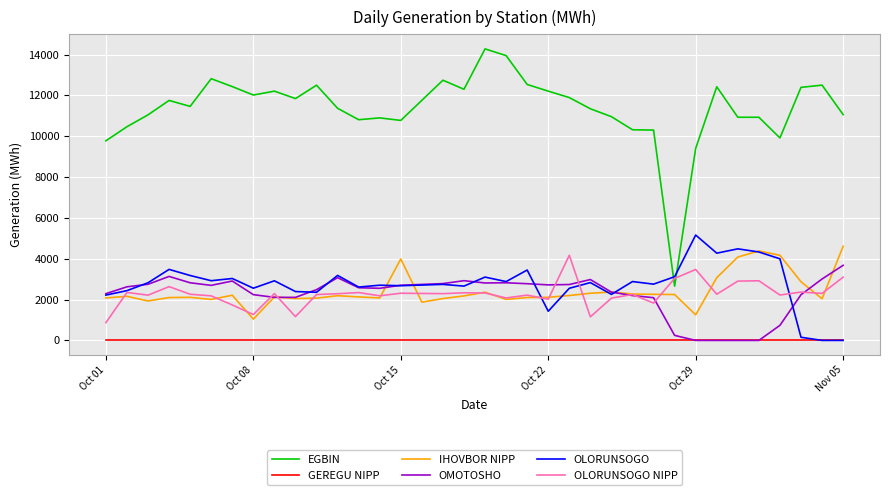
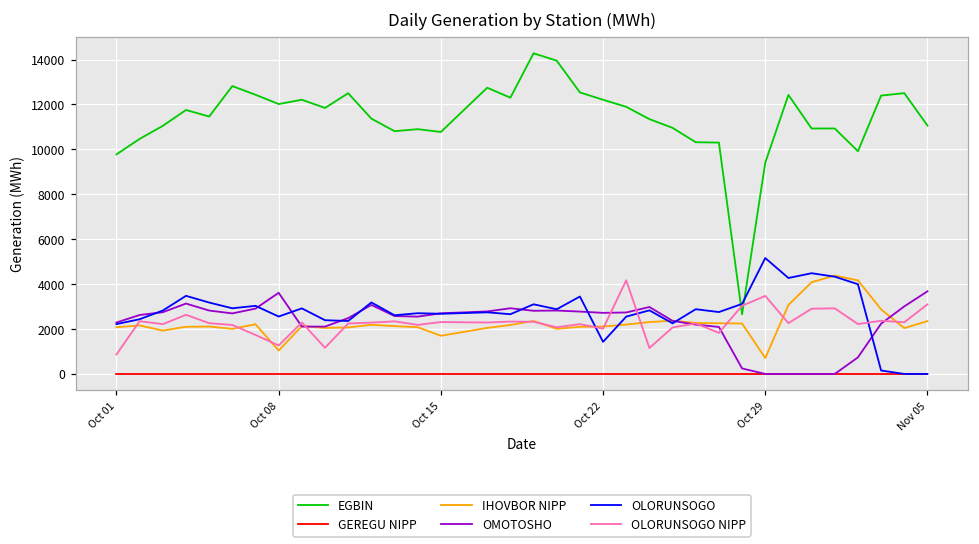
OMOTOSHO, Oct 08: 2200 -> 3600
IHOVBOR NIPP, Oct 15: 4000 -> 1700
IHOVBOR NIPP, Oct 29: 1300 -> 700
IHOVBOR NIPP, Nov 05: 4600 -> 2400
